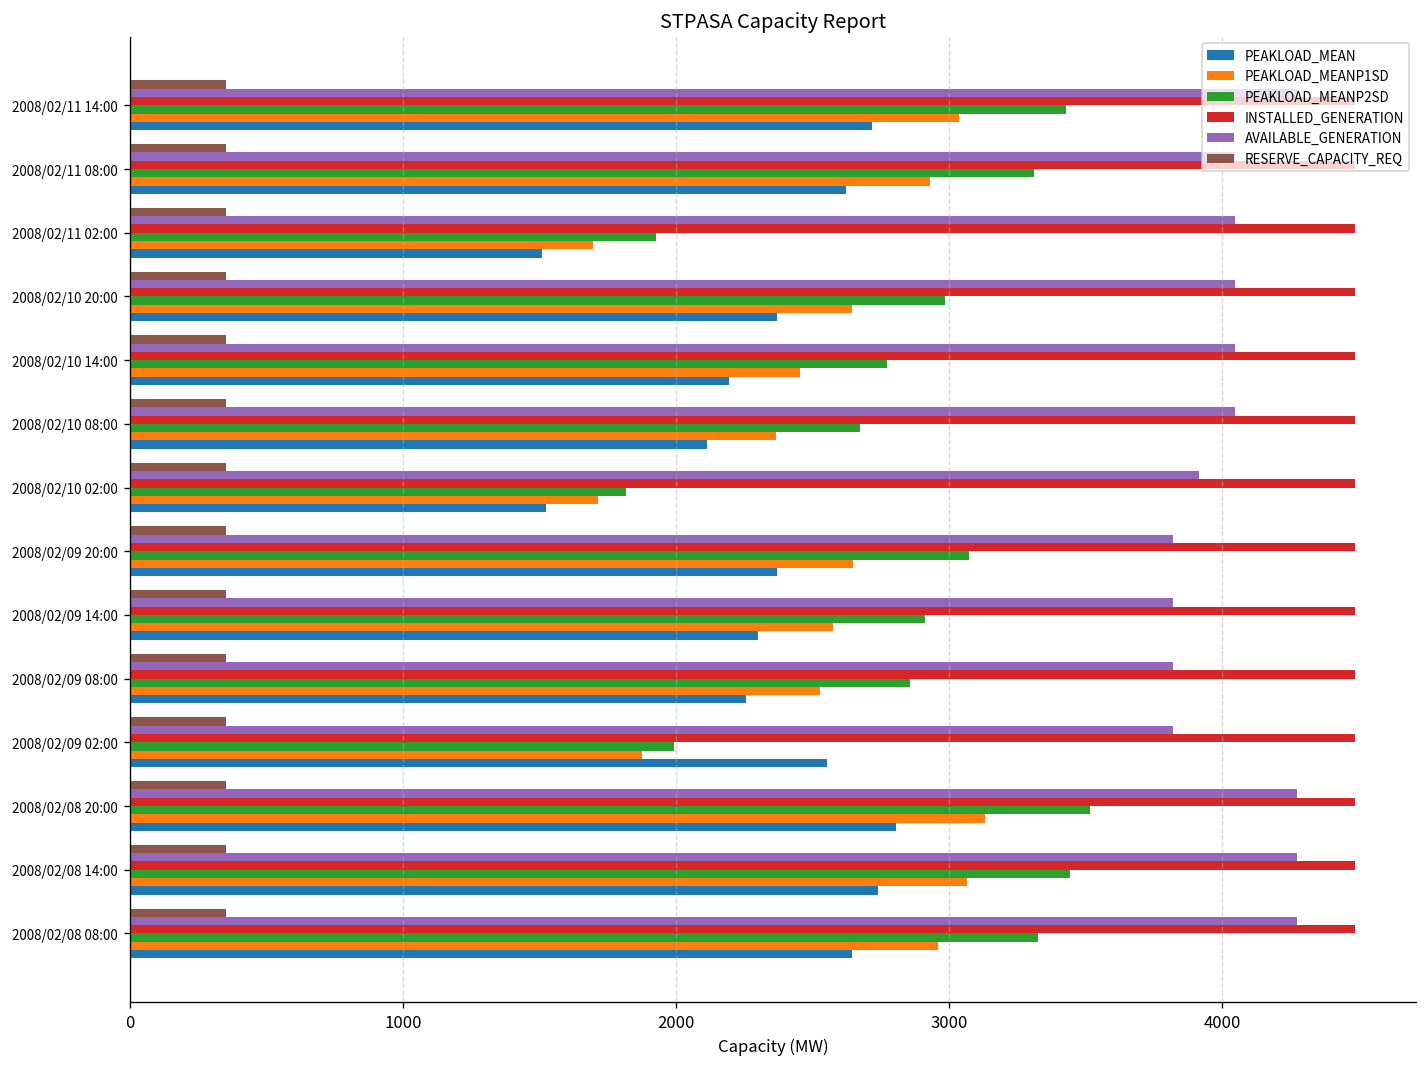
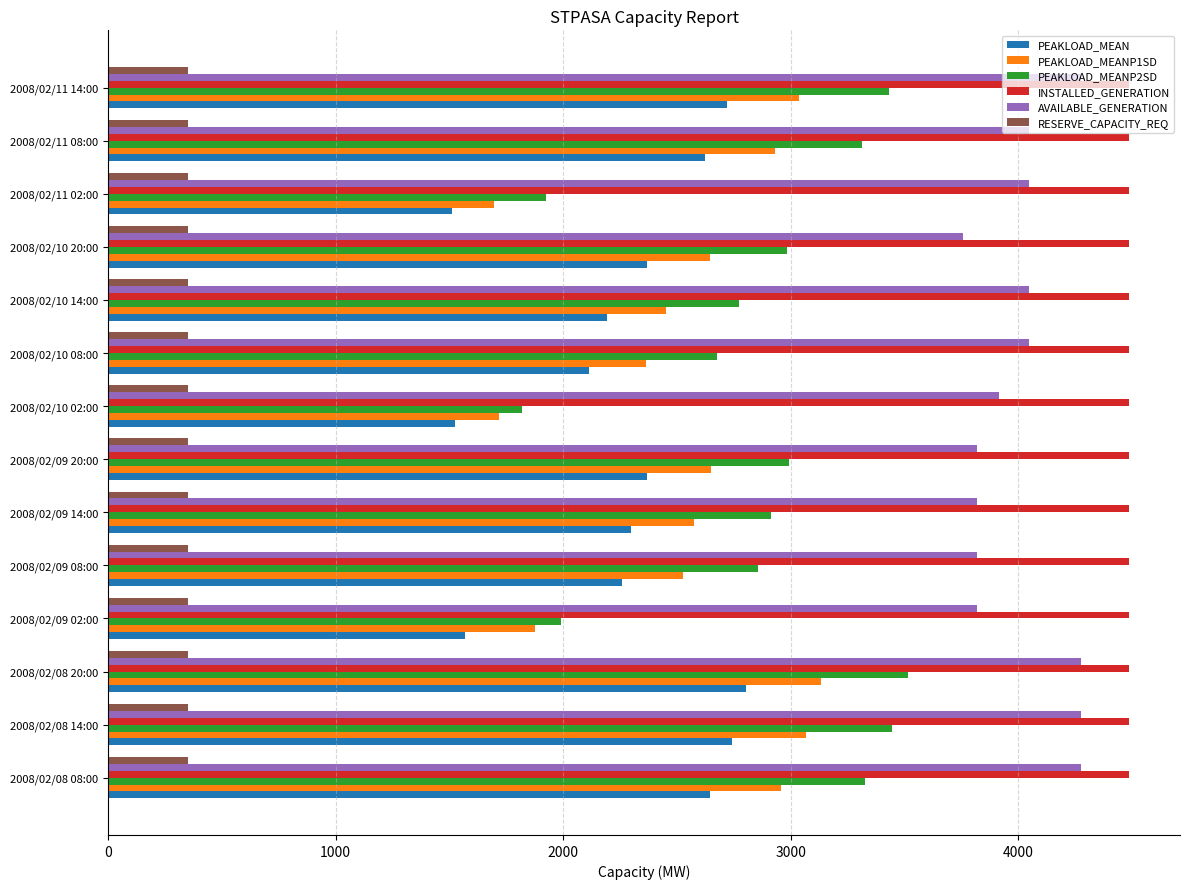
AVAILABLE_GENERATION, 2008/02/10 20:00: 4050 -> 3760
PEAKLOAD_MEANP2SD, 2008/02/09 20:00: 3070 -> 2990
PEAKLOAD_MEAN, 2008/02/09 02:00: 2550 -> 1570
